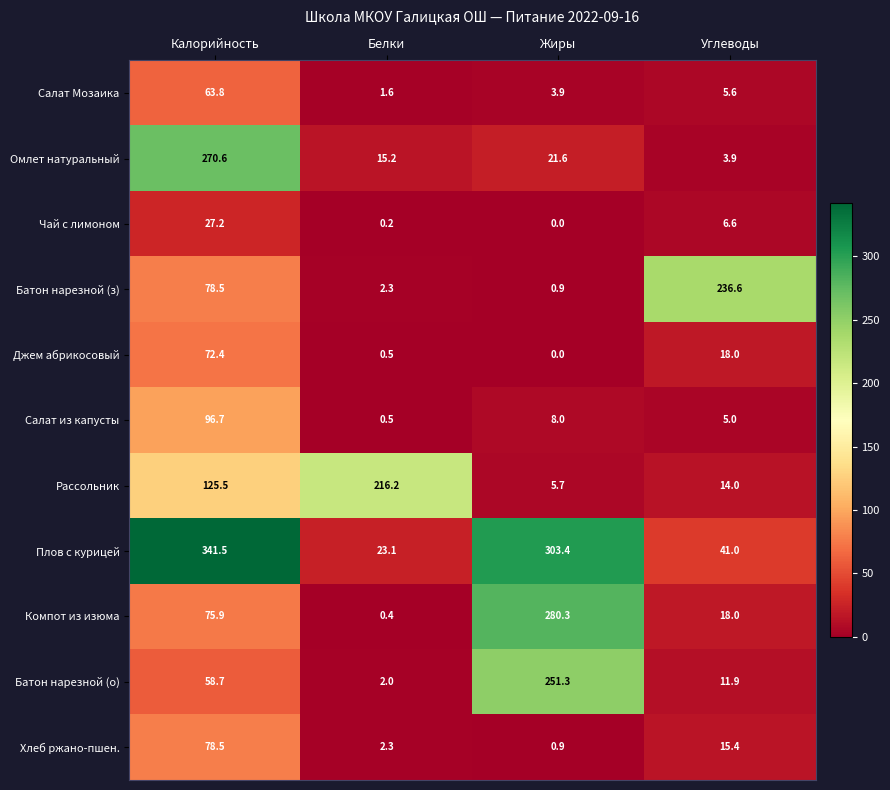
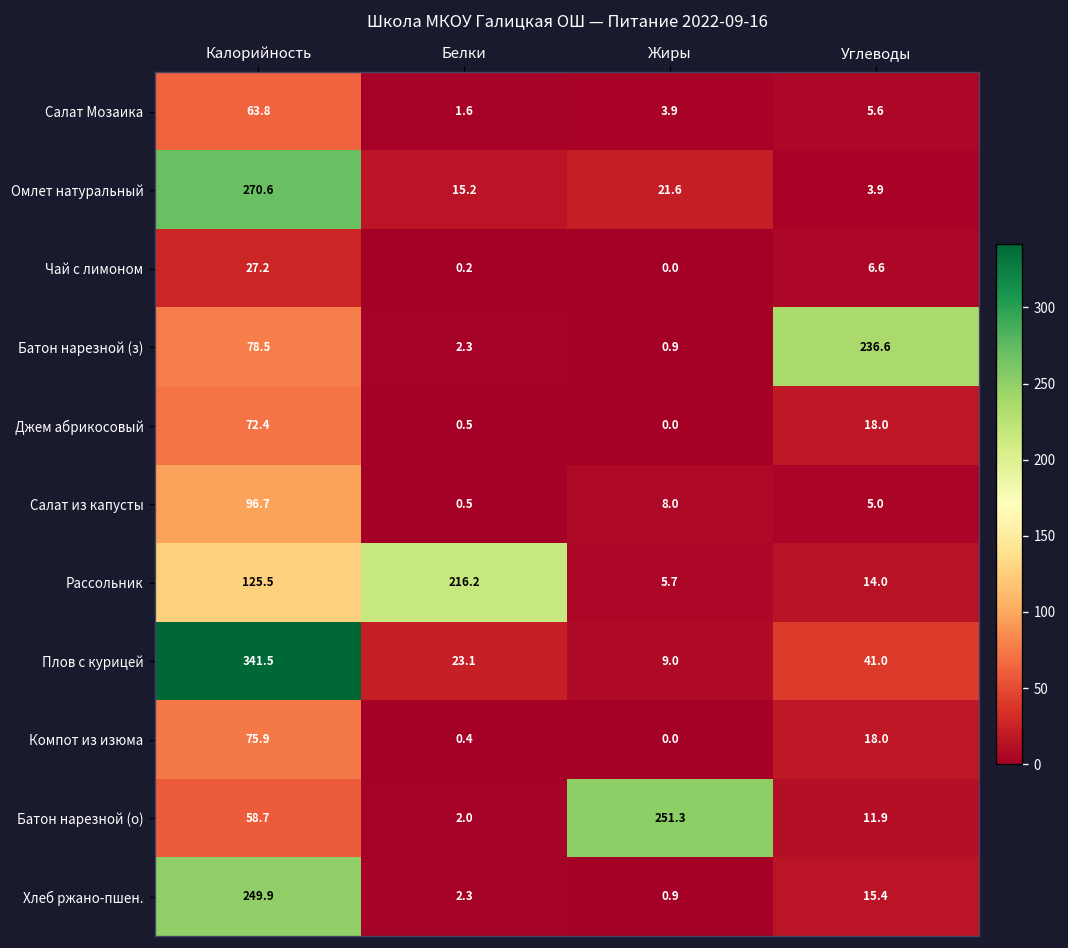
Плов с курицей, Жиры: 303.4 -> 9.0
Компот из изюма, Жиры: 280.3 -> 0.0
Хлеб ржано-пшен., Калорийность: 78.5 -> 249.9
